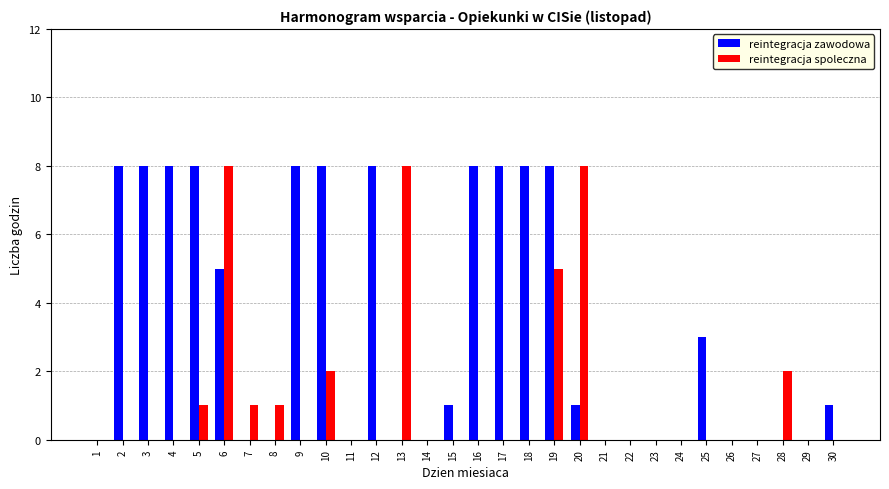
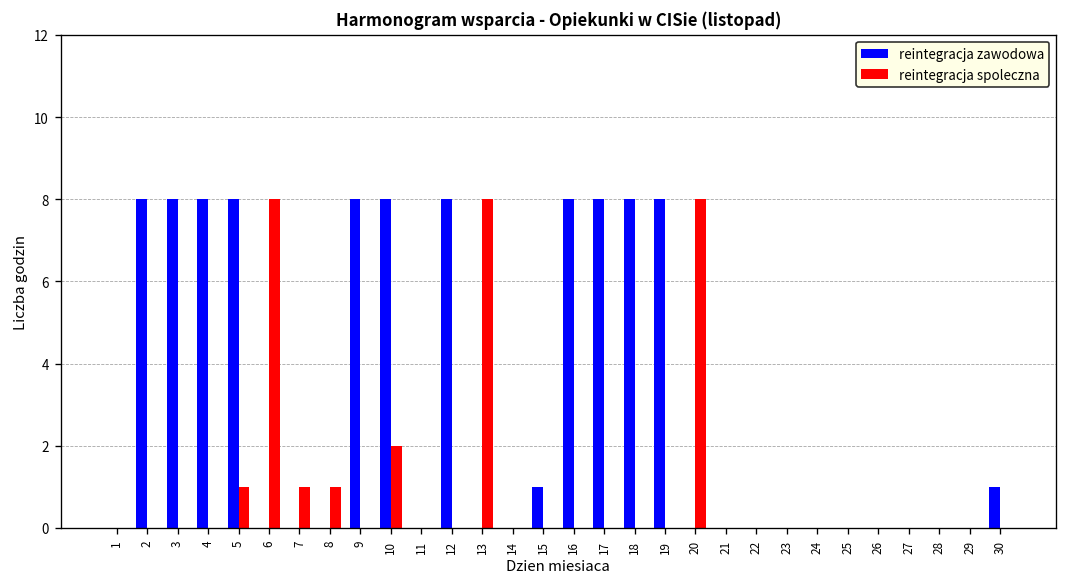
reintegracja zawodowa, 6: 5 -> 0
reintegracja spoleczna, 19: 5 -> 0
reintegracja zawodowa, 20: 1 -> 0
reintegracja zawodowa, 25: 3 -> 0
reintegracja spoleczna, 28: 2 -> 0
